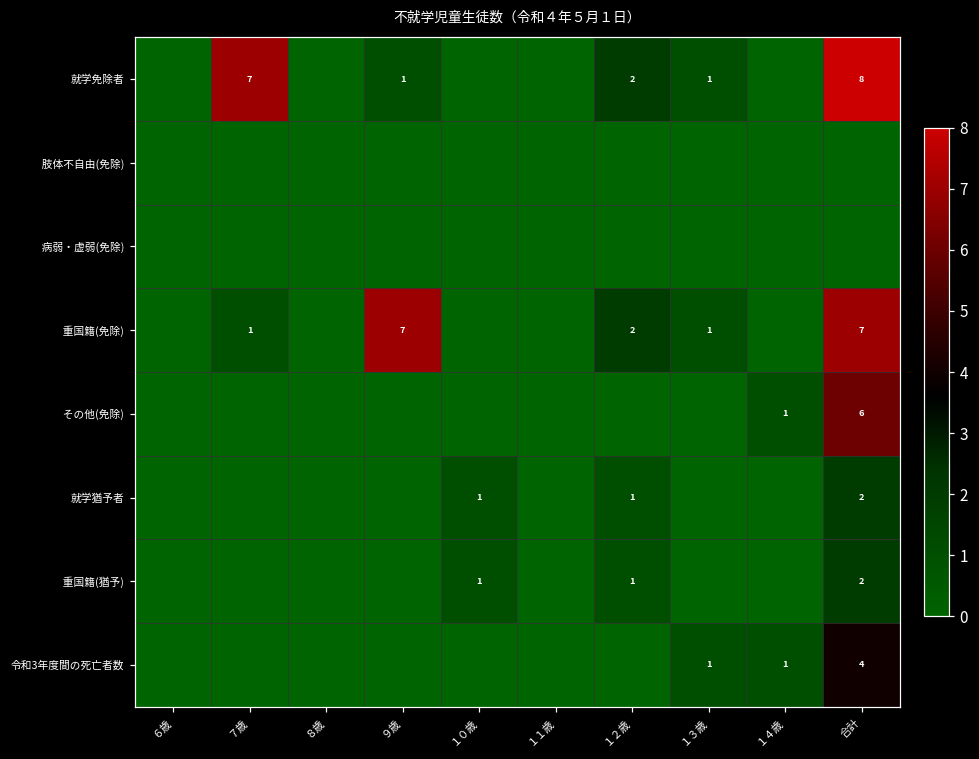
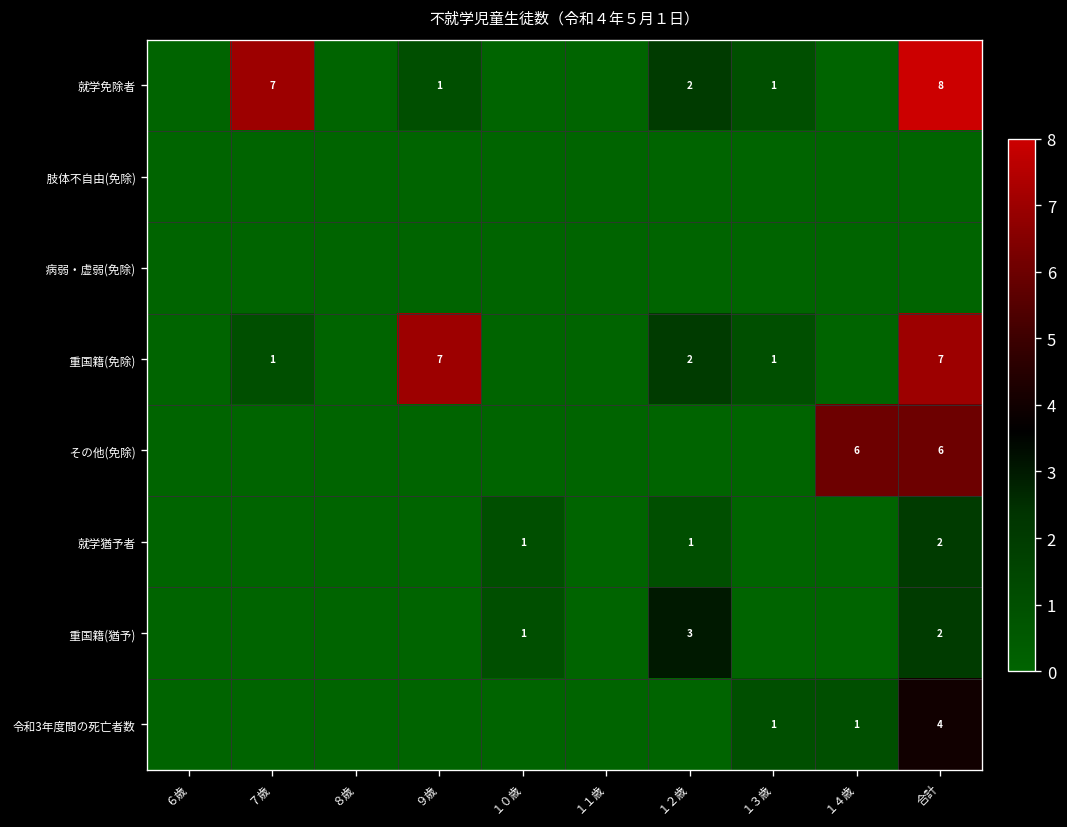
その他(免除), １４歳: 1 -> 6
重国籍(猶予), １２歳: 1 -> 3
